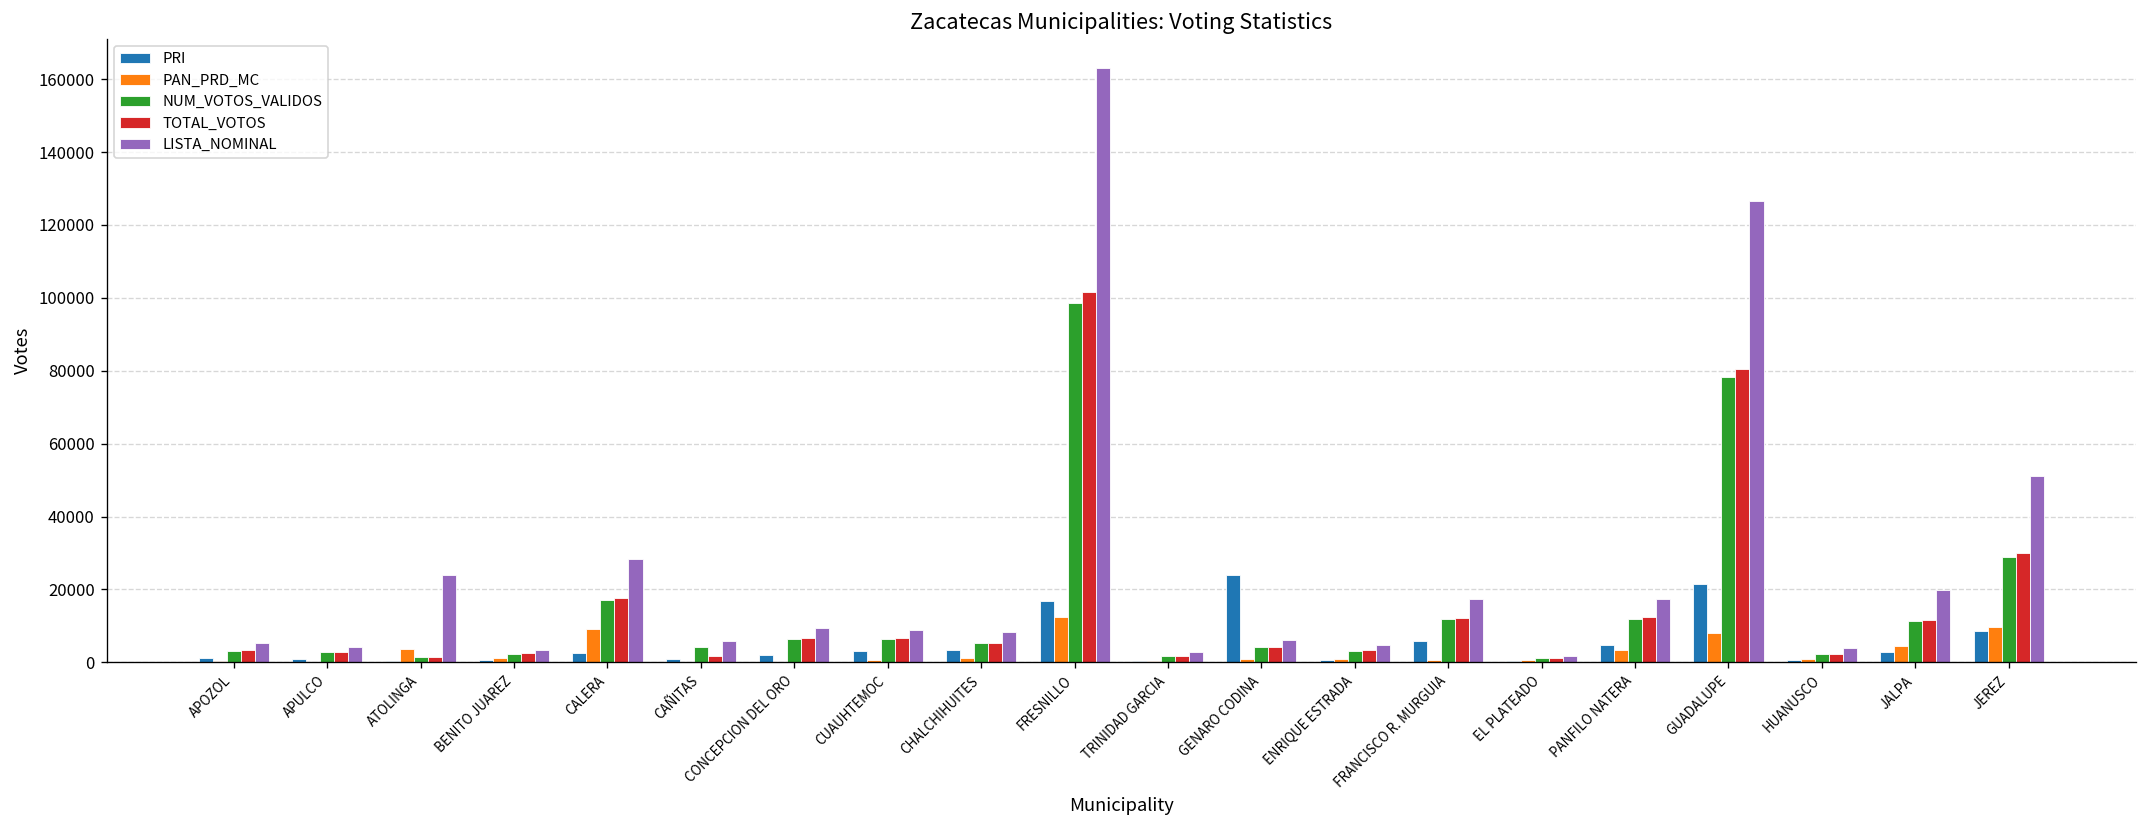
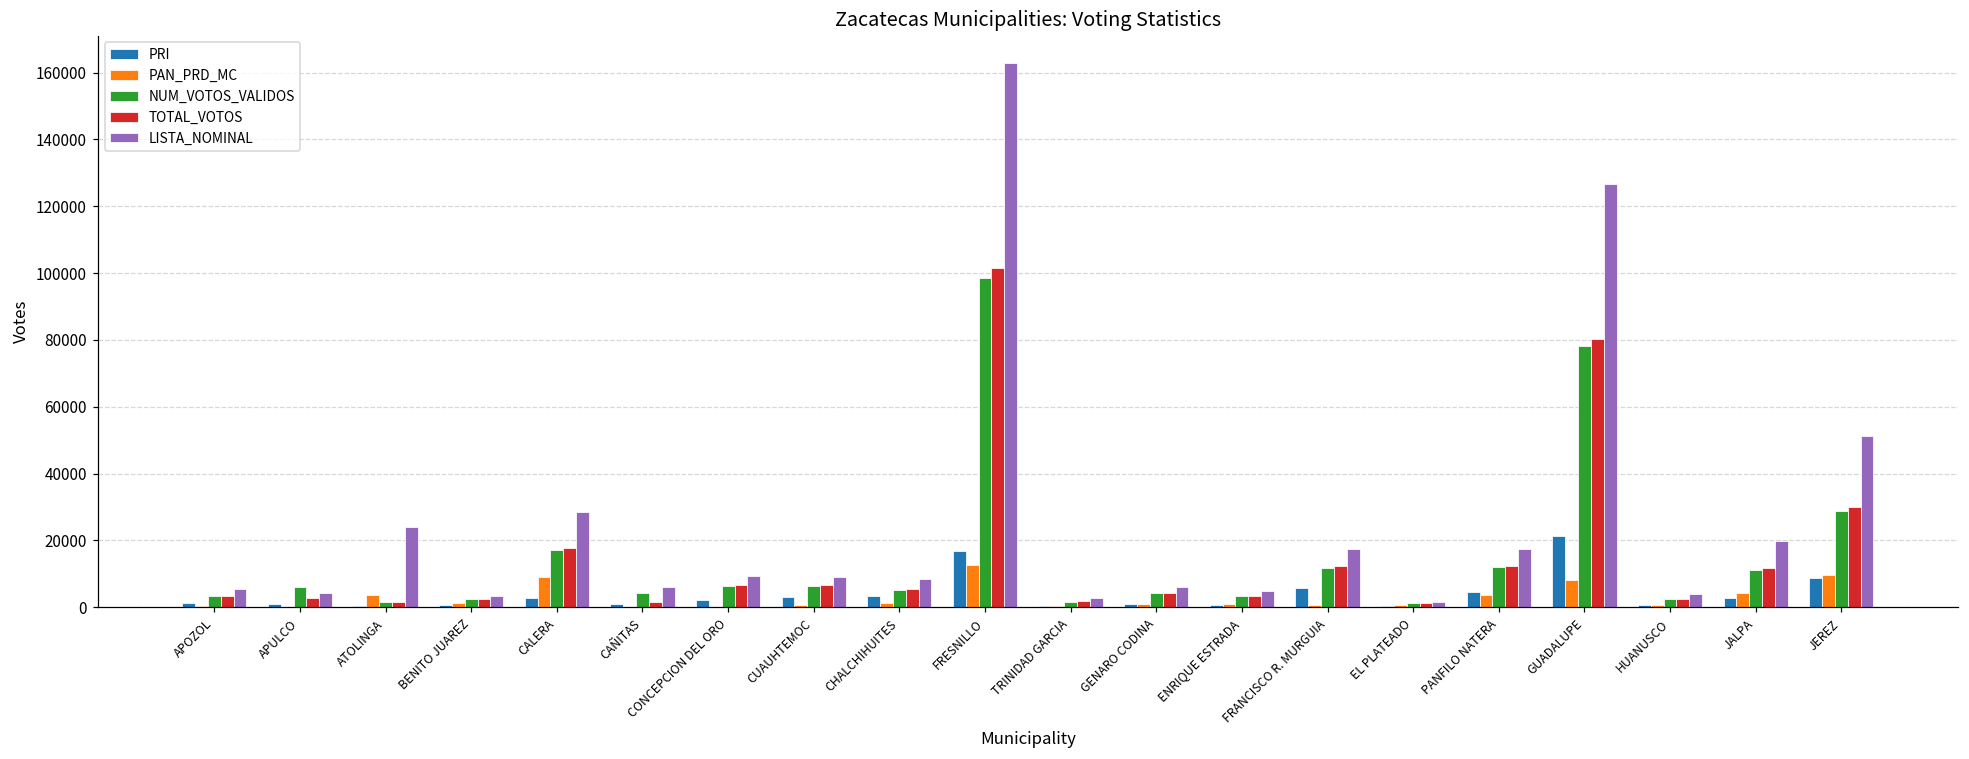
NUM_VOTOS_VALIDOS, APULCO: 3000 -> 6000
PRI, GENARO CODINA: 24000 -> 1000
